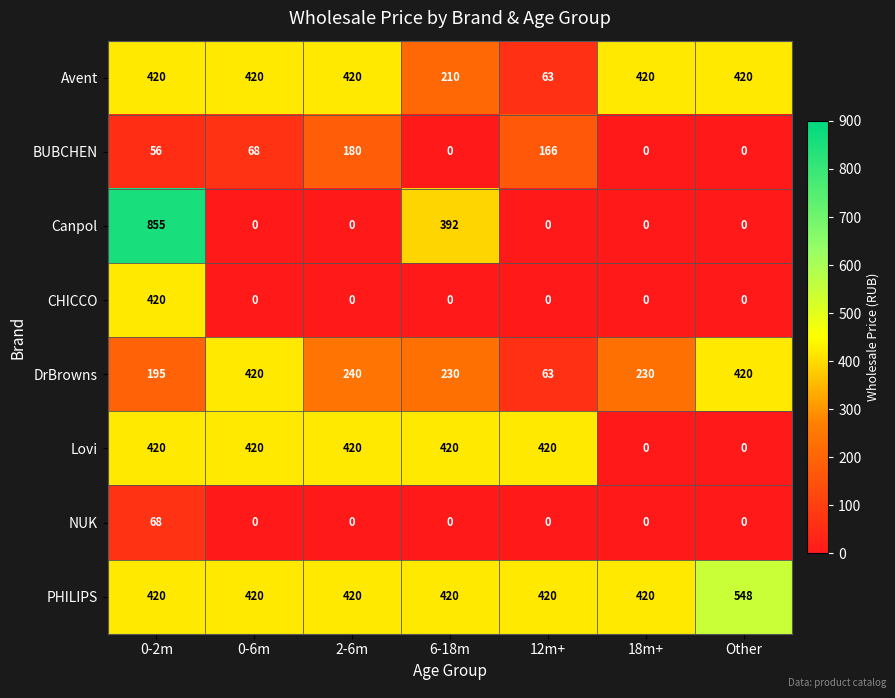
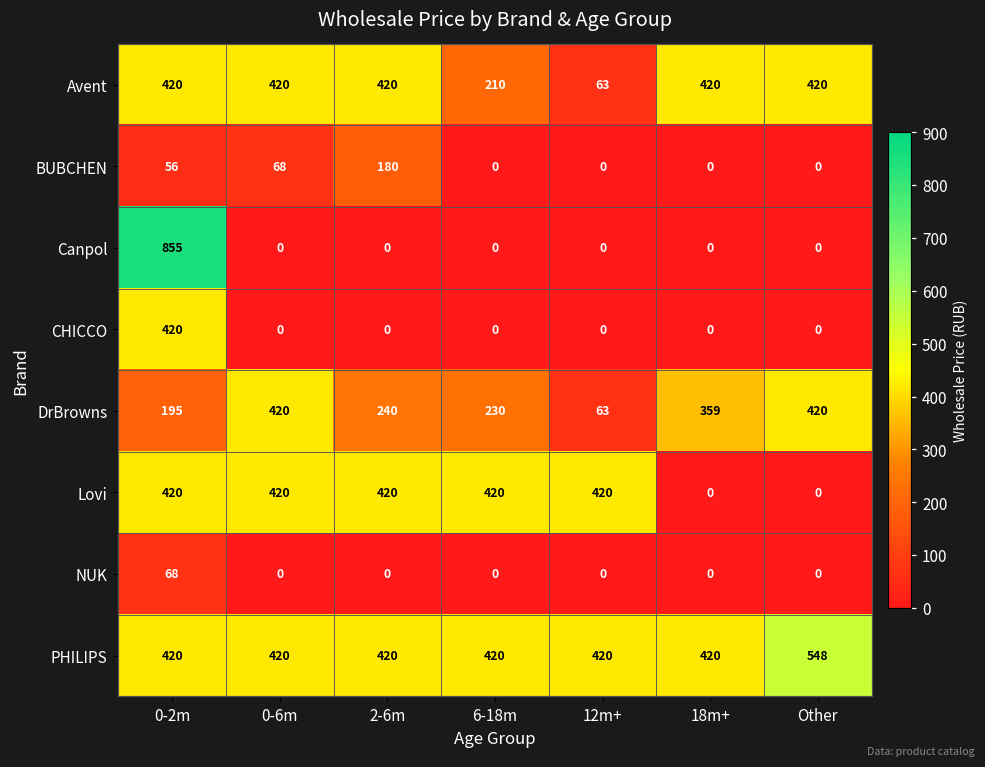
BUBCHEN, 12m+: 166 -> 0
Canpol, 6-18m: 392 -> 0
DrBrowns, 18m+: 230 -> 359
